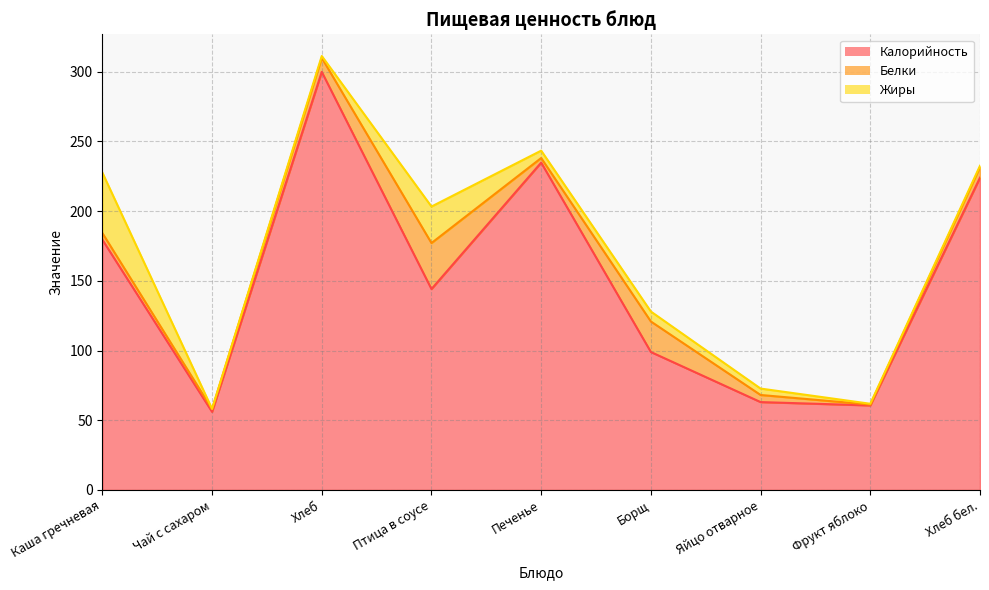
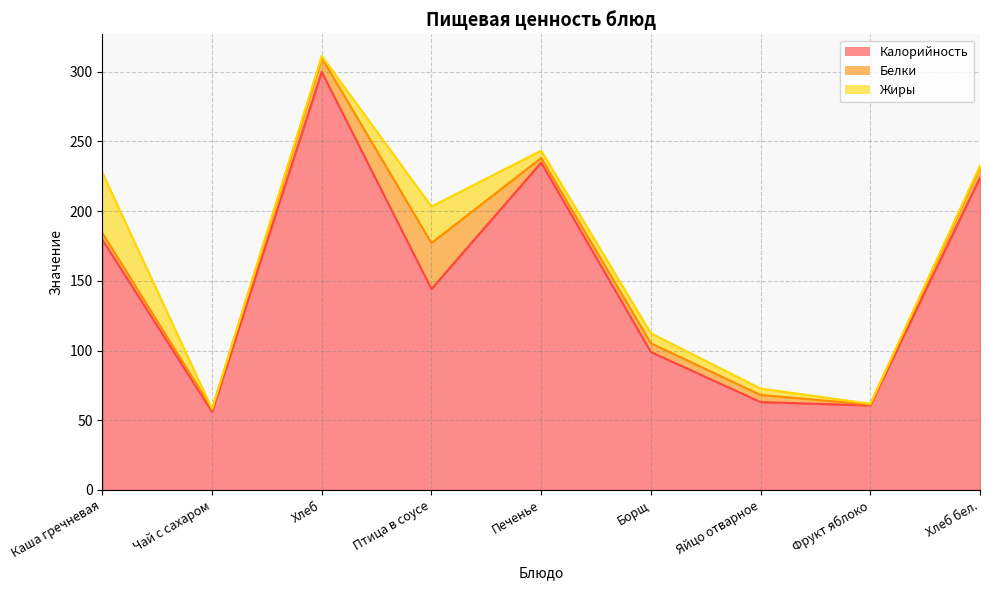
Белки, Борщ: 22 -> 6
